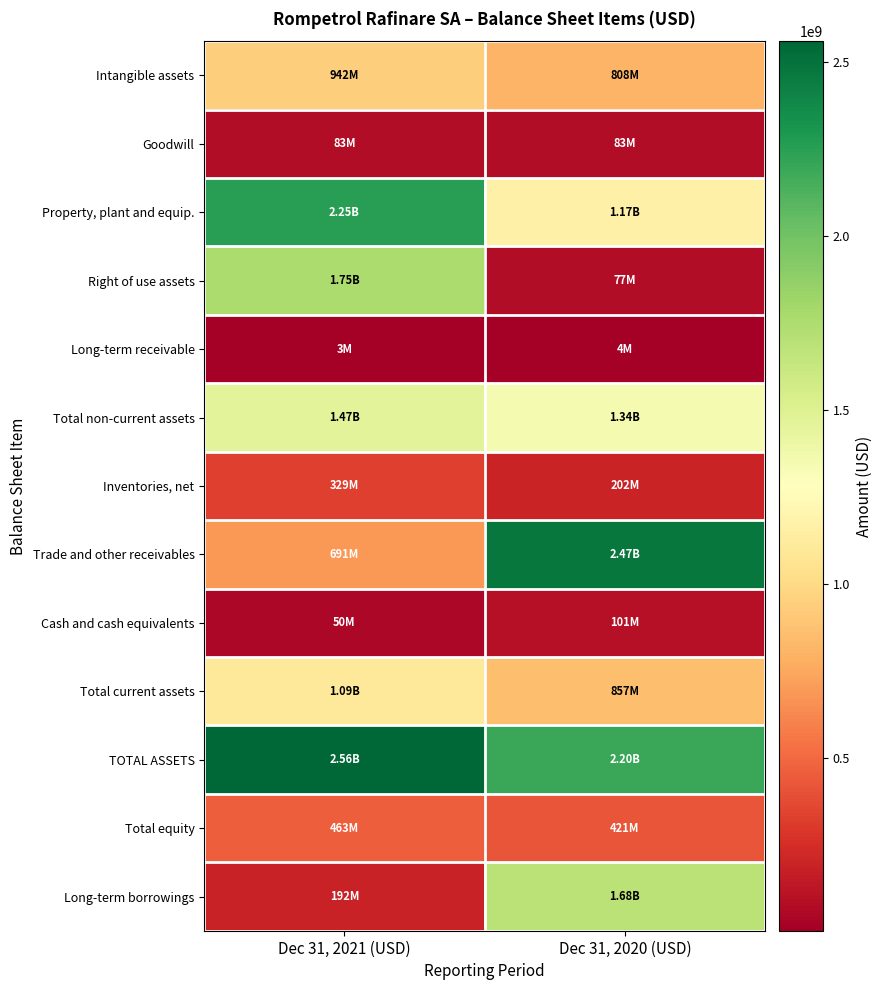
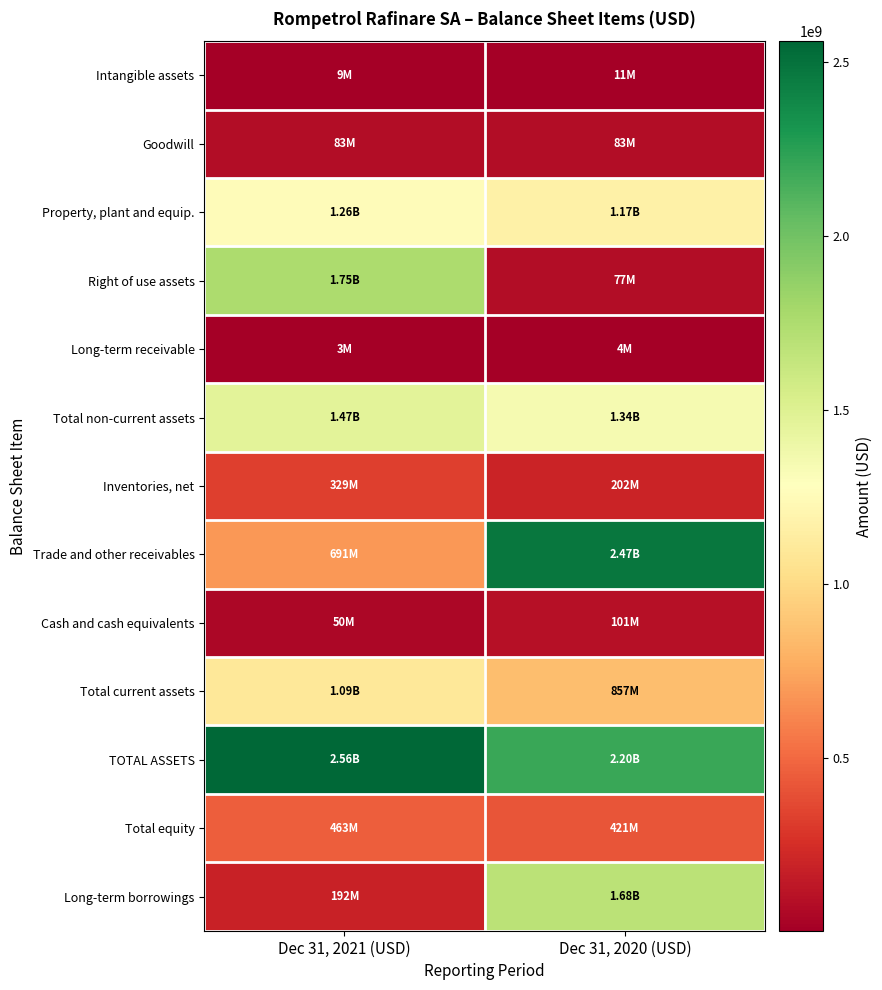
Intangible assets, Dec 31, 2021 (USD): 942M -> 9M
Intangible assets, Dec 31, 2020 (USD): 808M -> 11M
Property, plant and equip., Dec 31, 2021 (USD): 2.25B -> 1.26B
